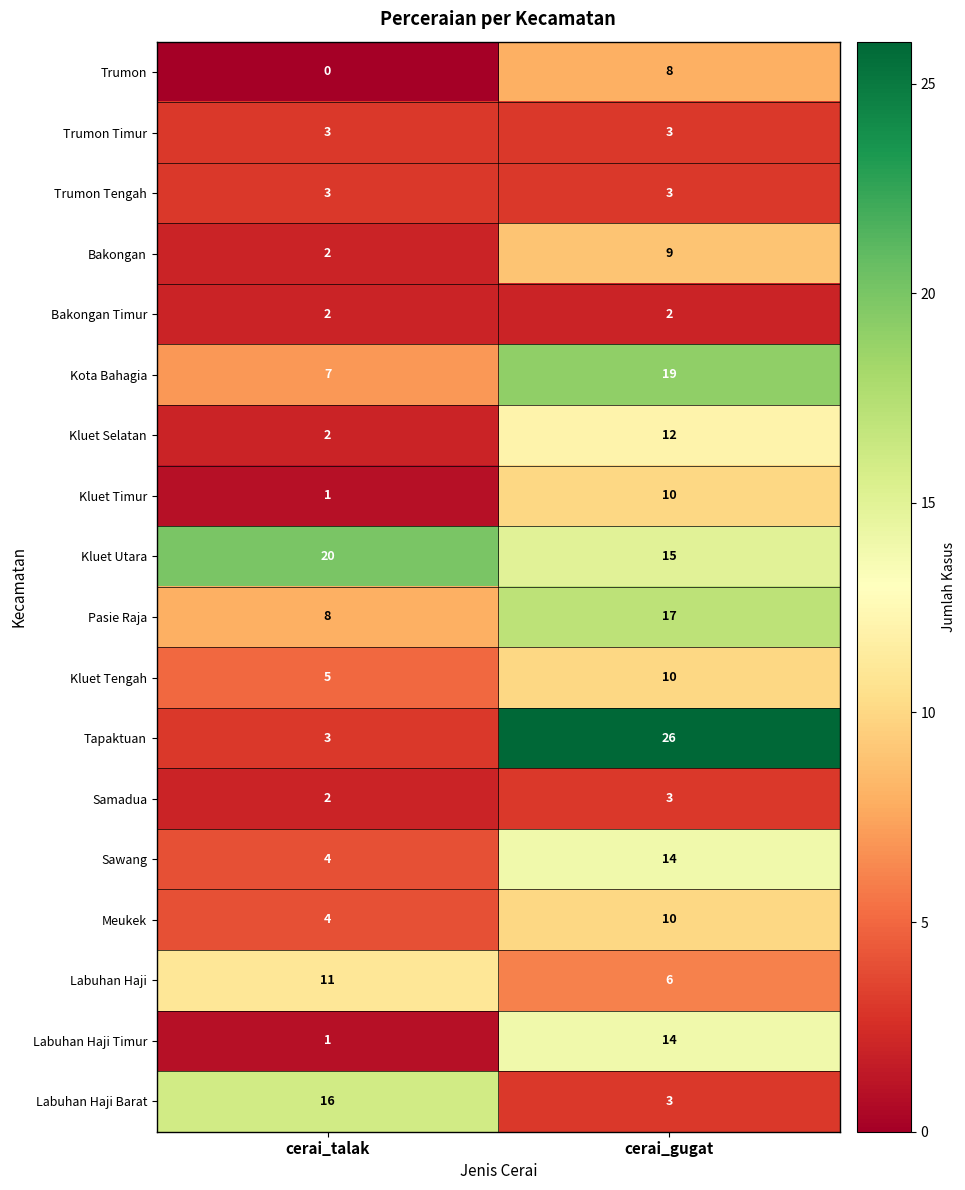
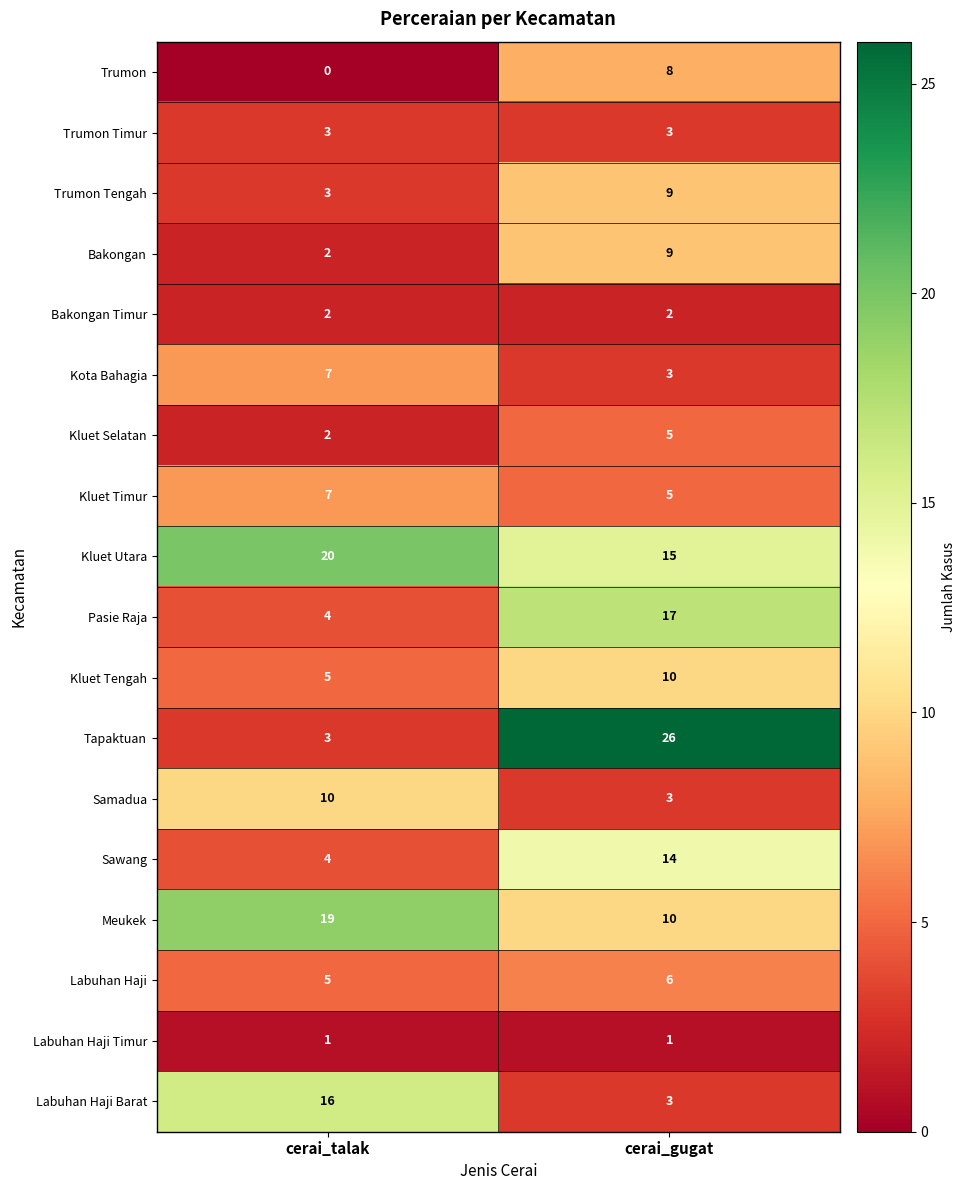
Trumon Tengah, cerai_gugat: 3 -> 9
Kota Bahagia, cerai_gugat: 19 -> 3
Kluet Selatan, cerai_gugat: 12 -> 5
Kluet Timur, cerai_talak: 1 -> 7
Kluet Timur, cerai_gugat: 10 -> 5
Pasie Raja, cerai_talak: 8 -> 4
Samadua, cerai_talak: 2 -> 10
Meukek, cerai_talak: 4 -> 19
Labuhan Haji, cerai_talak: 11 -> 5
Labuhan Haji Timur, cerai_gugat: 14 -> 1
